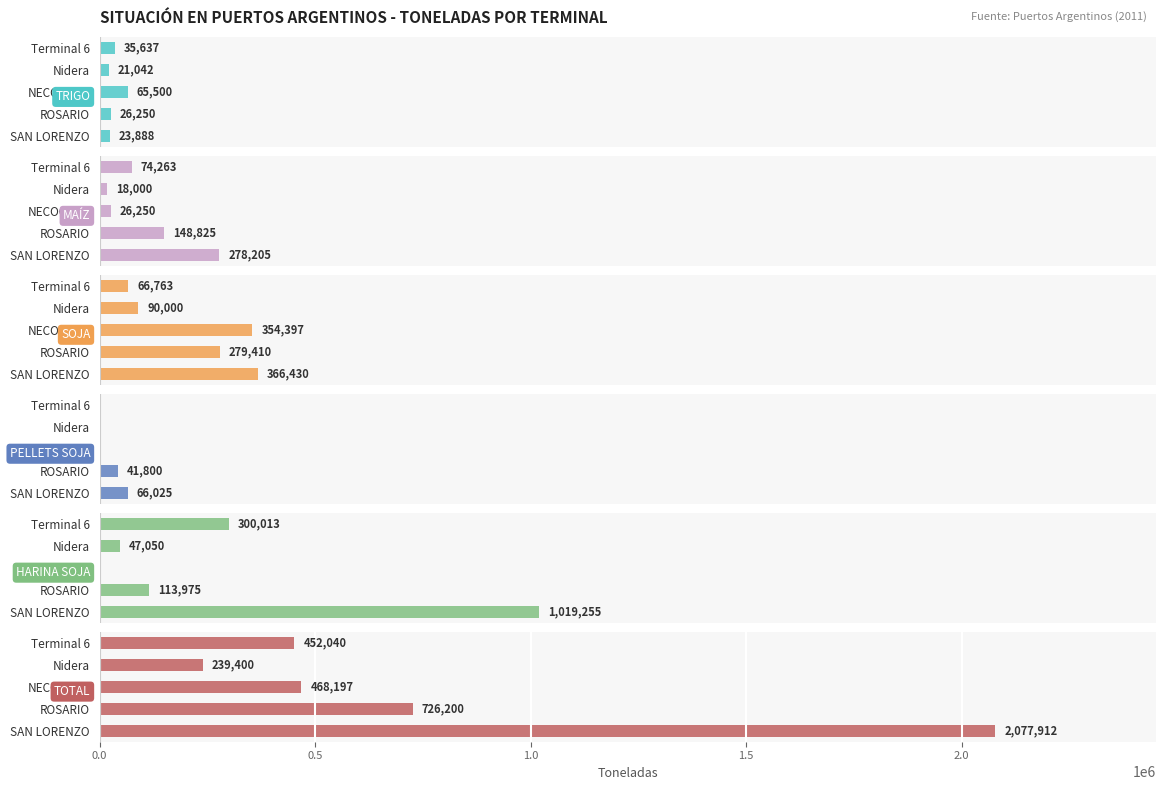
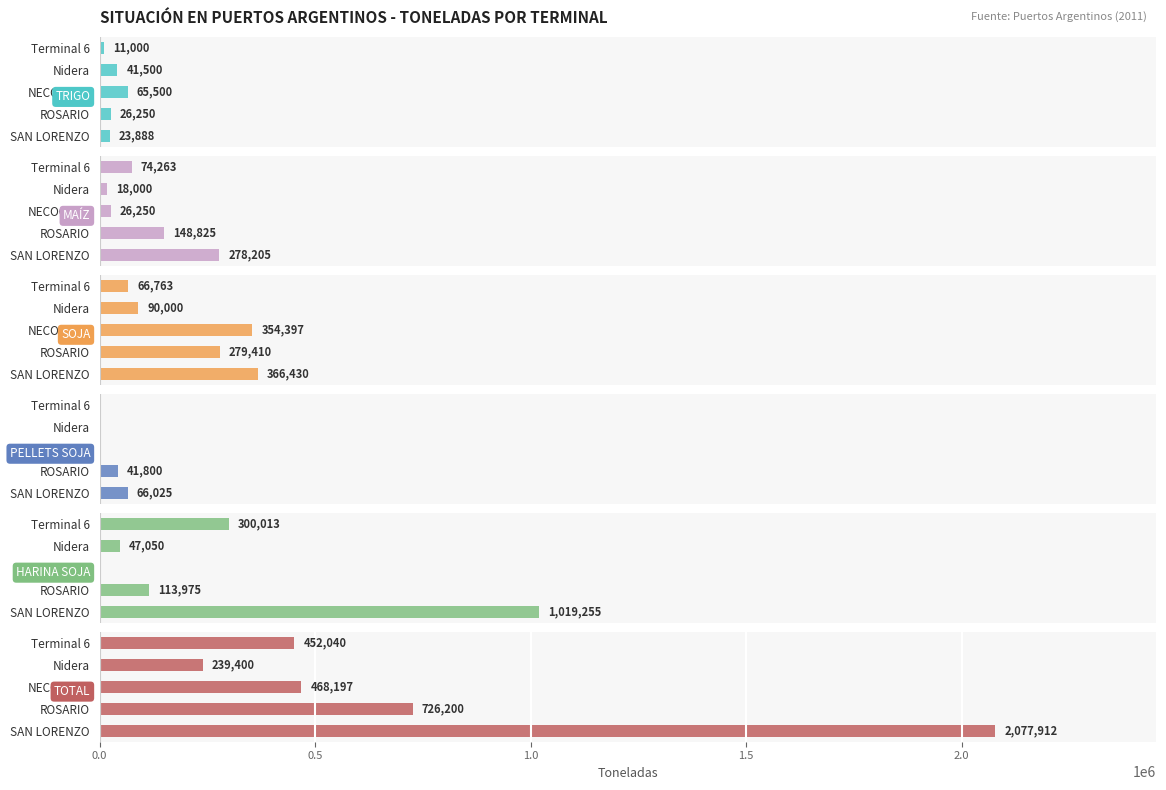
SITUACIÓN EN PUERTOS ARGENTINOS - TONELADAS POR TERMINAL, Terminal 6: 35,637 -> 11,000
SITUACIÓN EN PUERTOS ARGENTINOS - TONELADAS POR TERMINAL, Nidera: 21,042 -> 41,500
